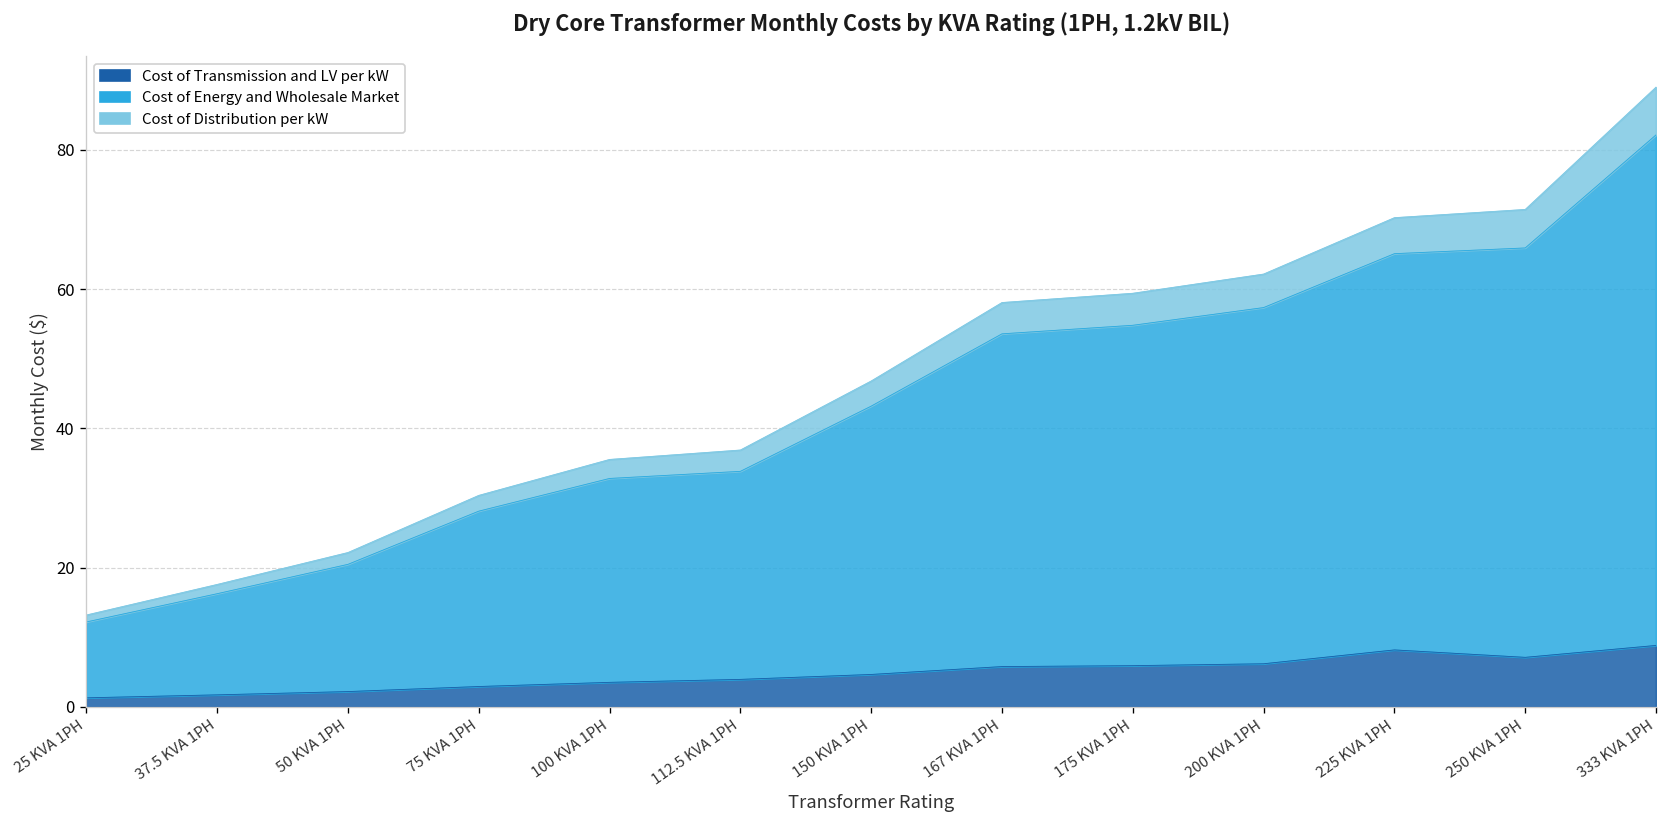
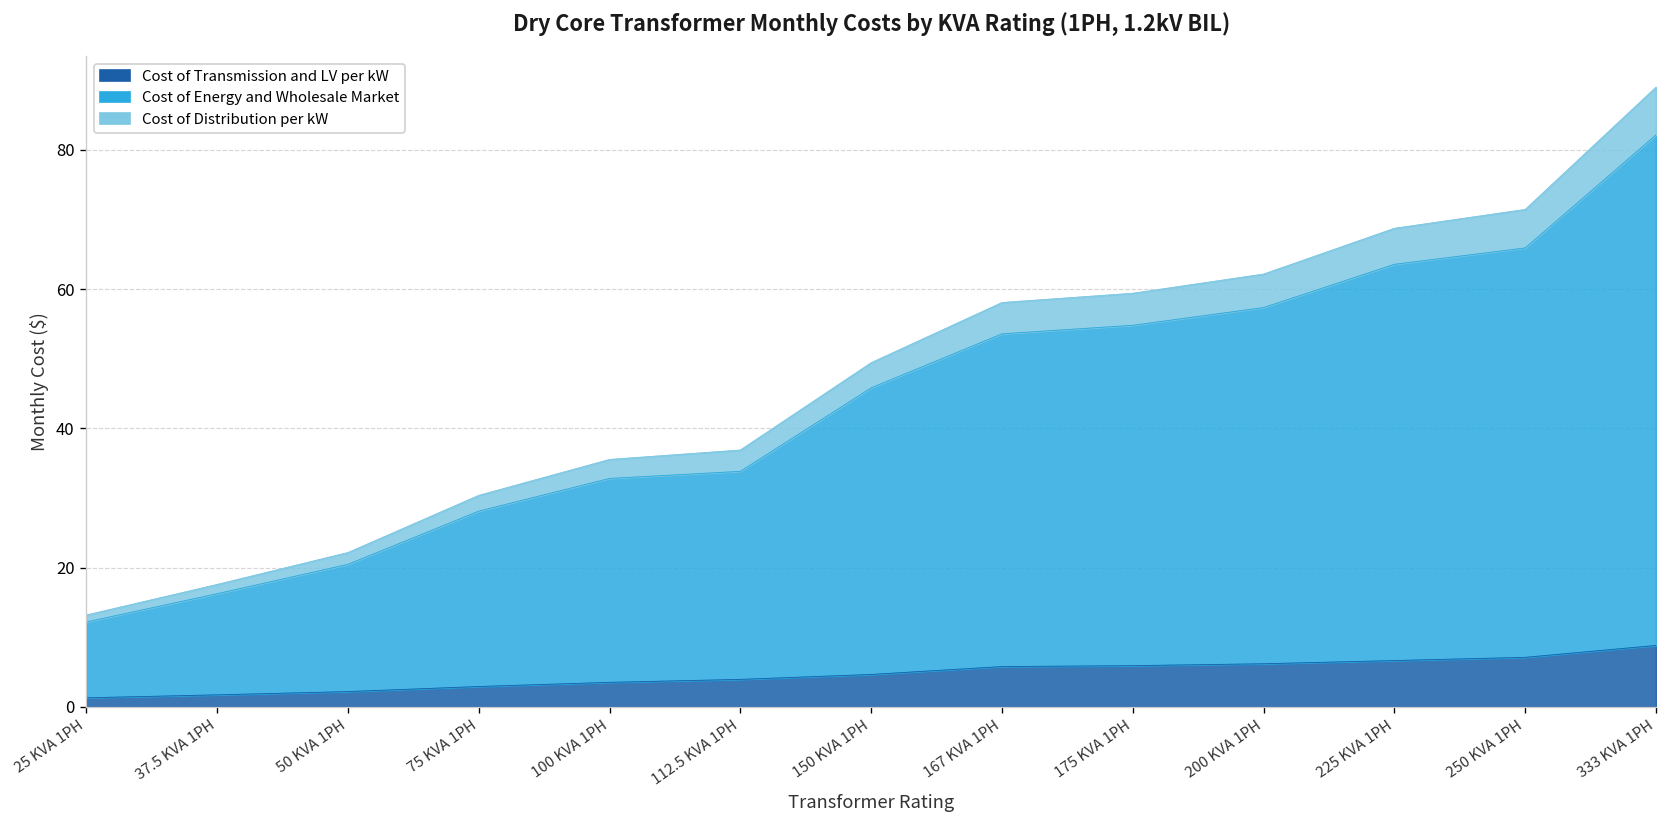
Cost of Energy and Wholesale Market, 150 KVA 1PH: 39 -> 41
Cost of Transmission and LV per kW, 225 KVA 1PH: 8 -> 7
